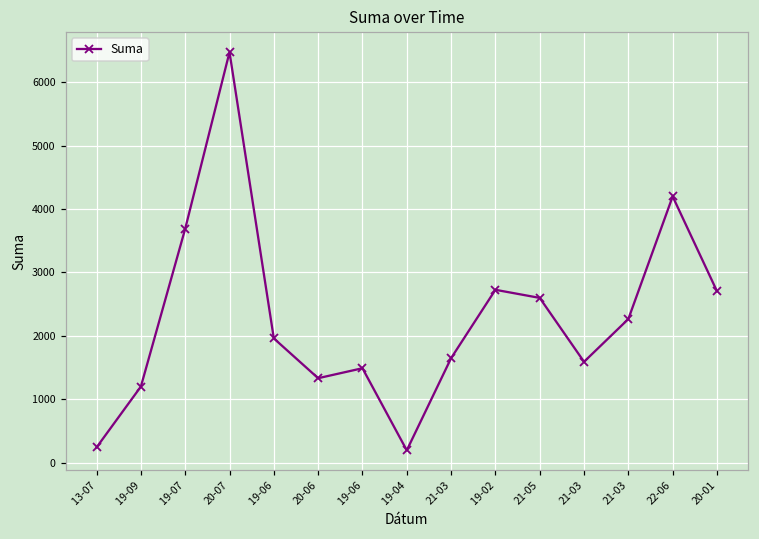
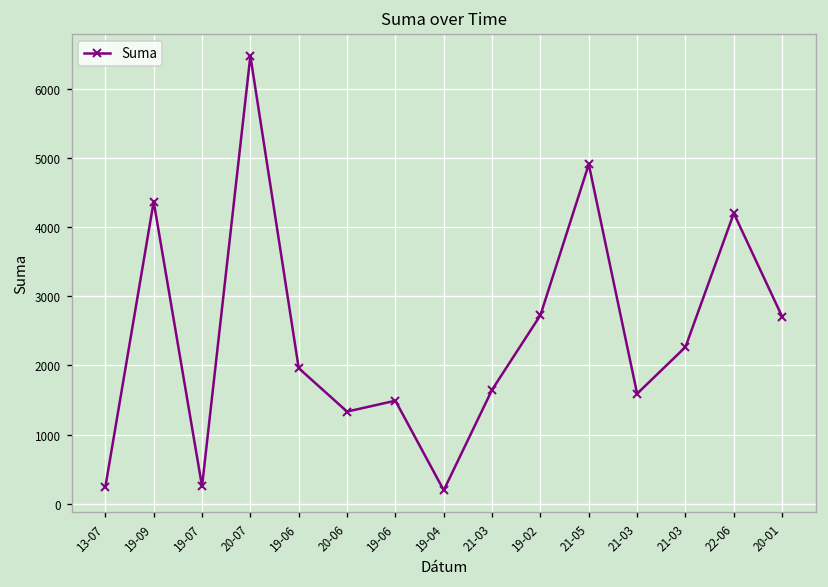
19-09: 1200 -> 4400
19-07: 3700 -> 300
21-05: 2600 -> 4900
